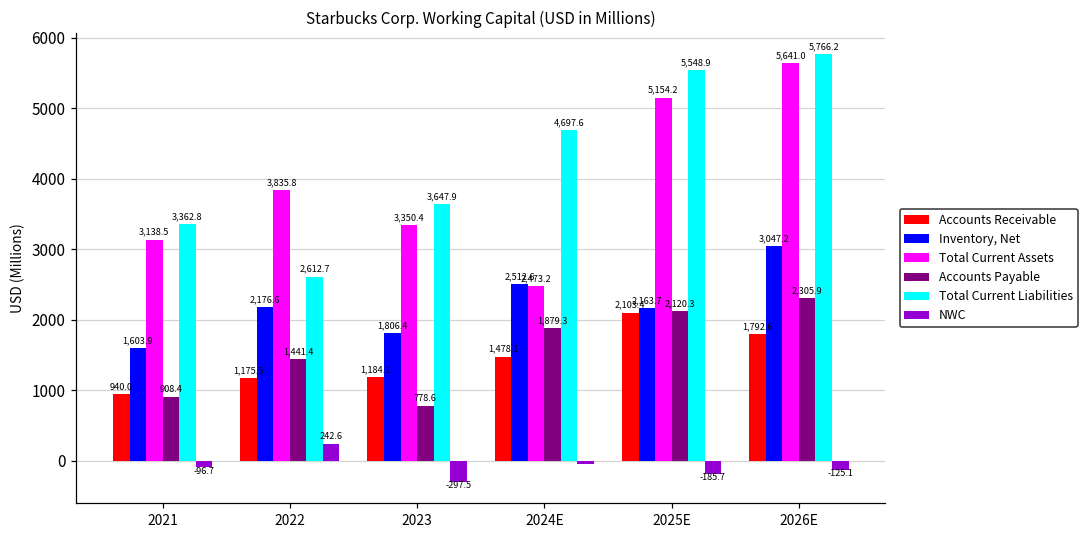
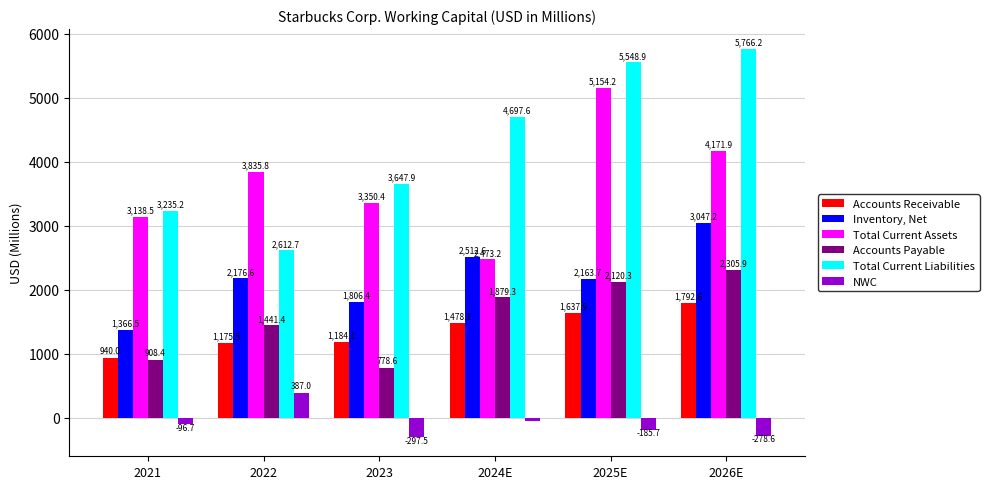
Inventory, Net, 2021: 1,603.9 -> 1,366.5
Total Current Liabilities, 2021: 3,362.8 -> 3,235.2
NWC, 2022: 242.6 -> 387.0
Accounts Receivable, 2025E: 2,103.4 -> 1,637.9
Total Current Assets, 2026E: 5,641.0 -> 4,171.9
NWC, 2026E: -125.1 -> -278.6
